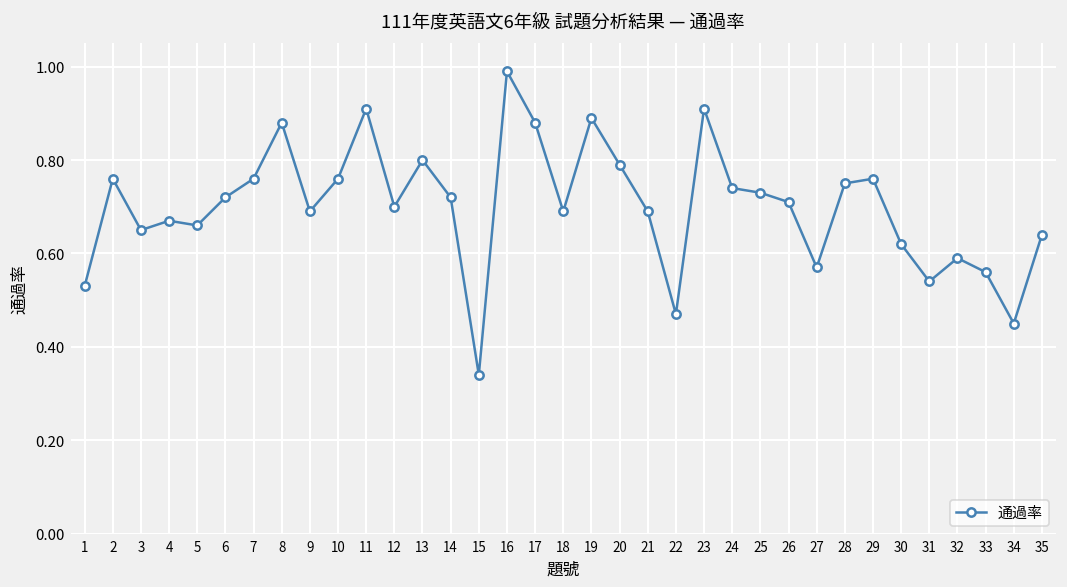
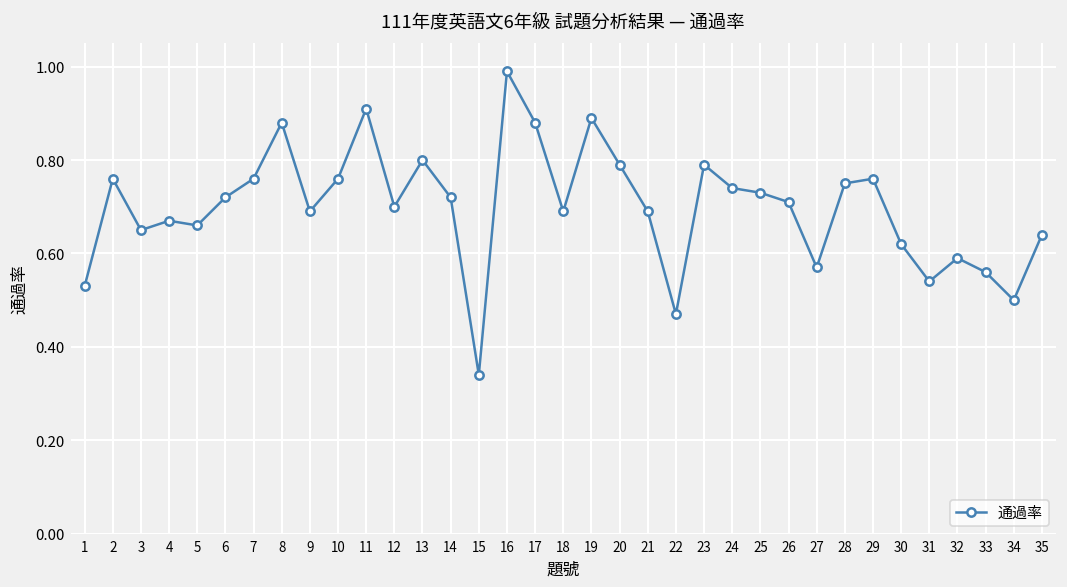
23: 0.91 -> 0.79
34: 0.45 -> 0.50
